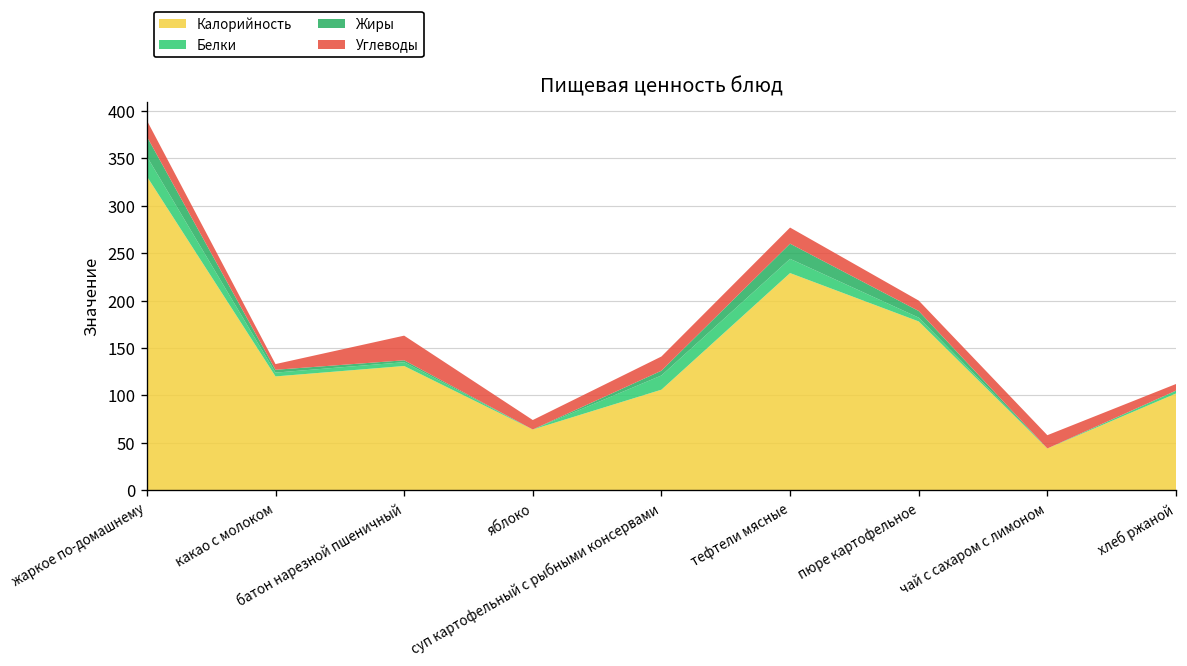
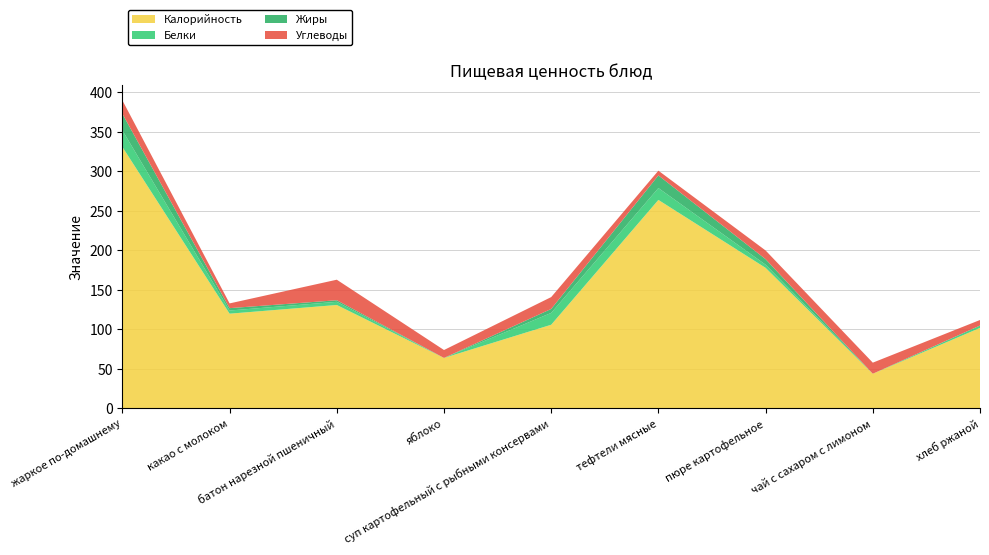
Калорийность, тефтели мясные: 230 -> 260
Углеводы, тефтели мясные: 20 -> 10
